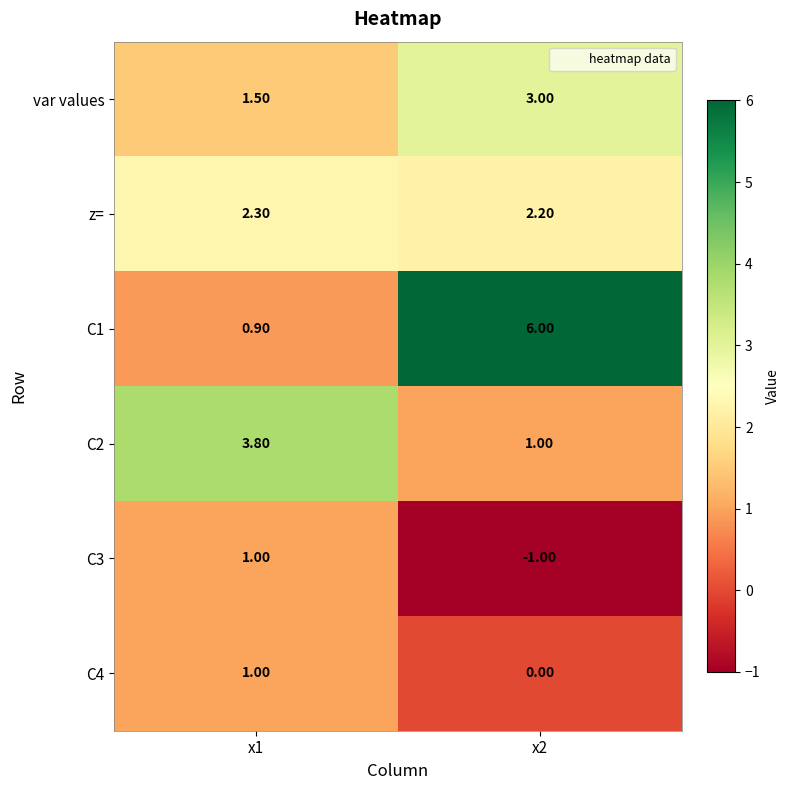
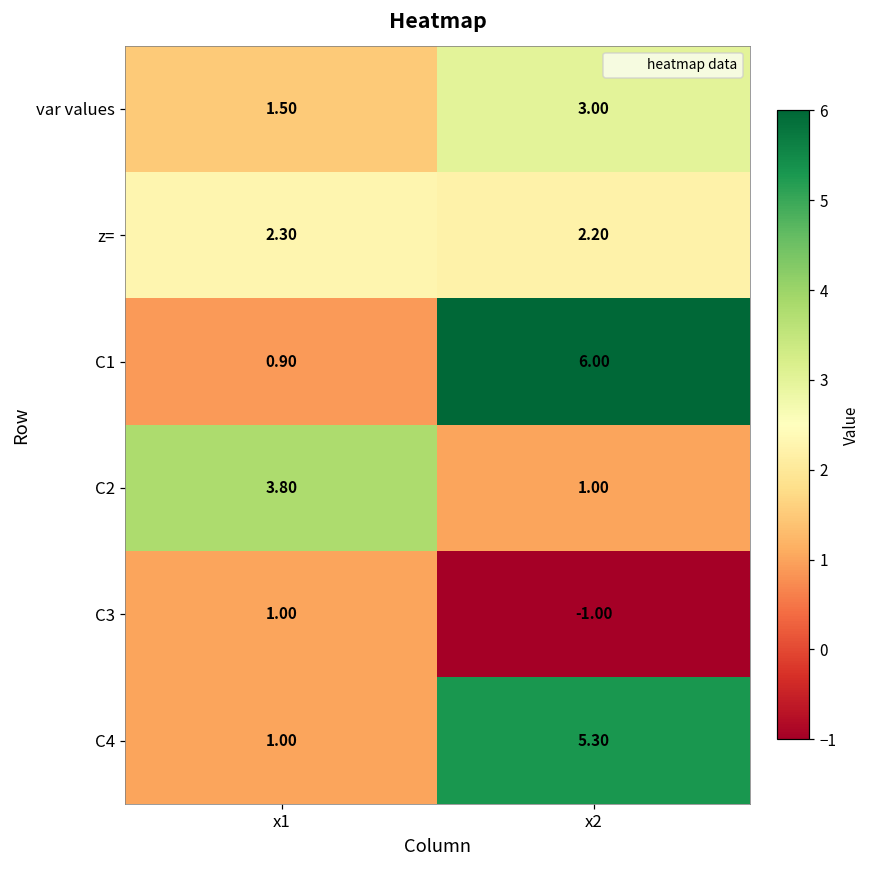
C4, x2: 0.00 -> 5.30
